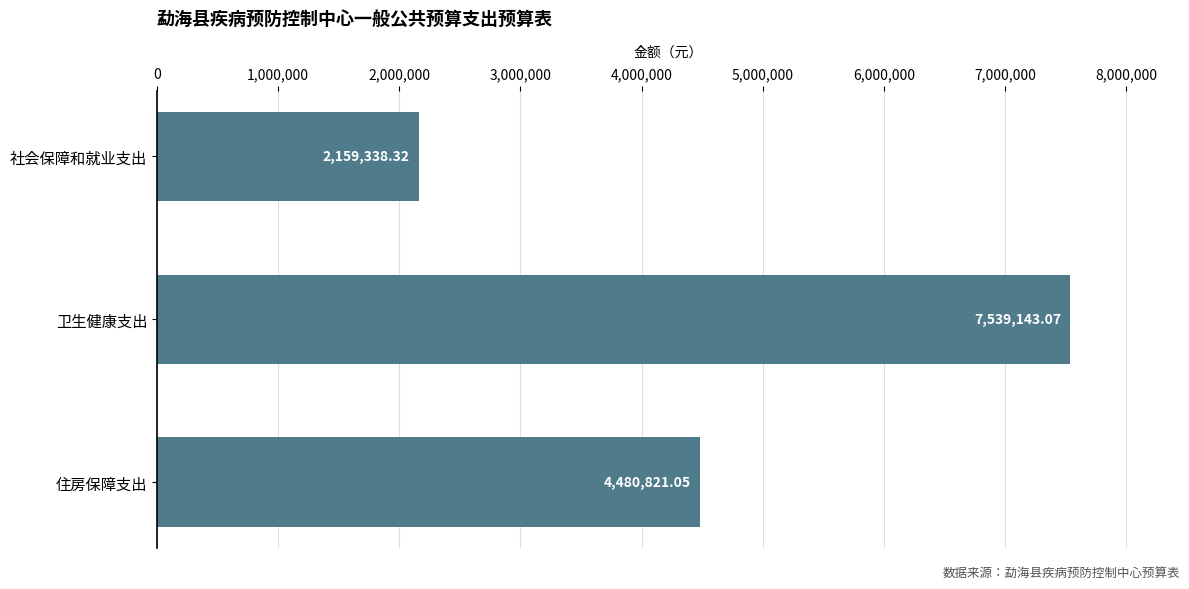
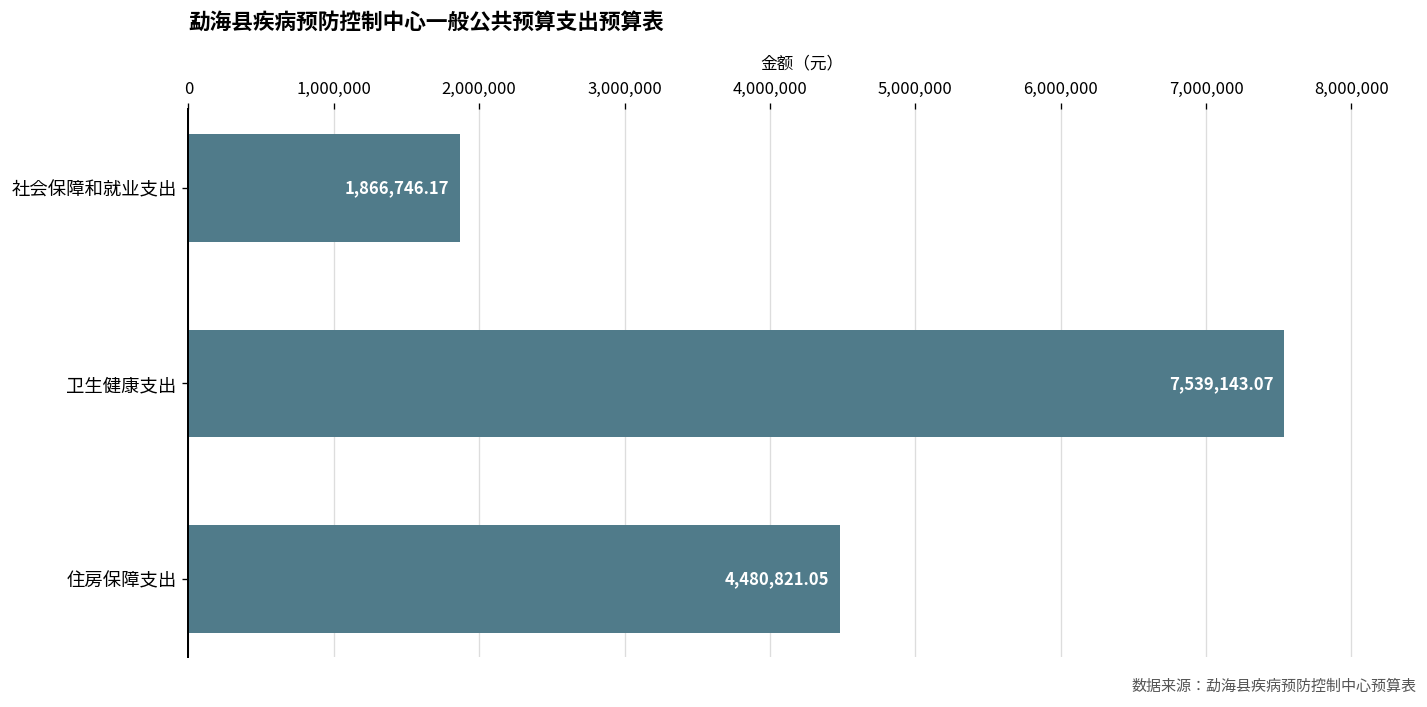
社会保障和就业支出: 2,159,338.32 -> 1,866,746.17
